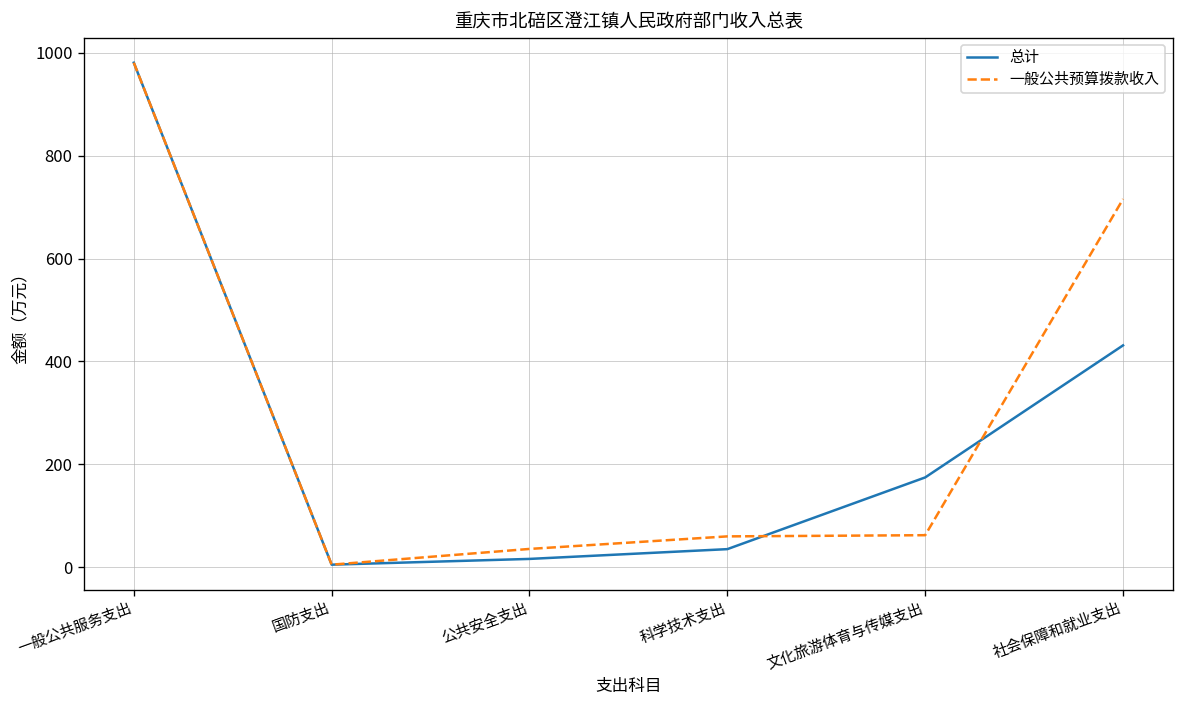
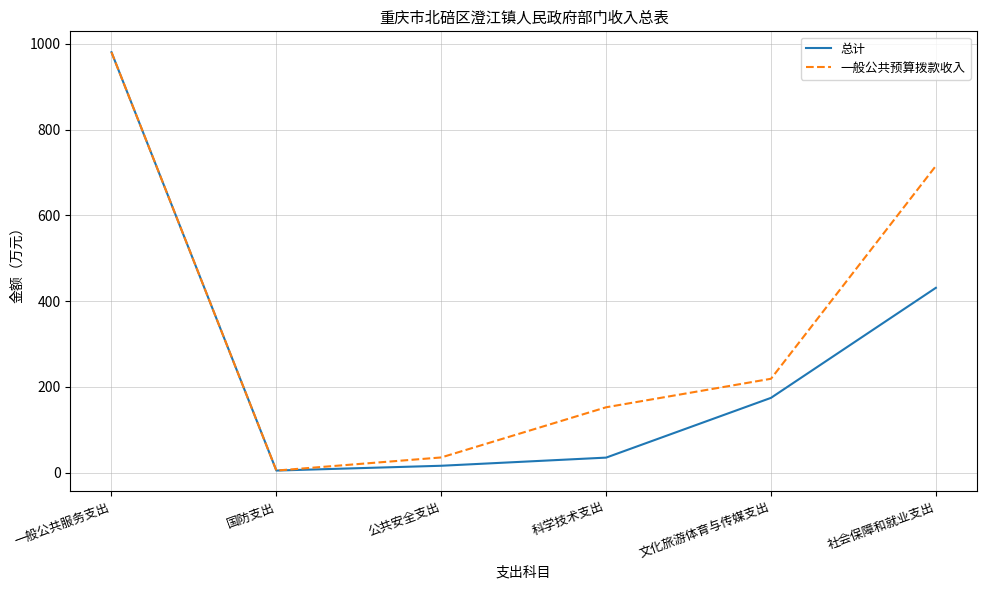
一般公共预算拨款收入, 科学技术支出: 60 -> 150
一般公共预算拨款收入, 文化旅游体育与传媒支出: 60 -> 220
